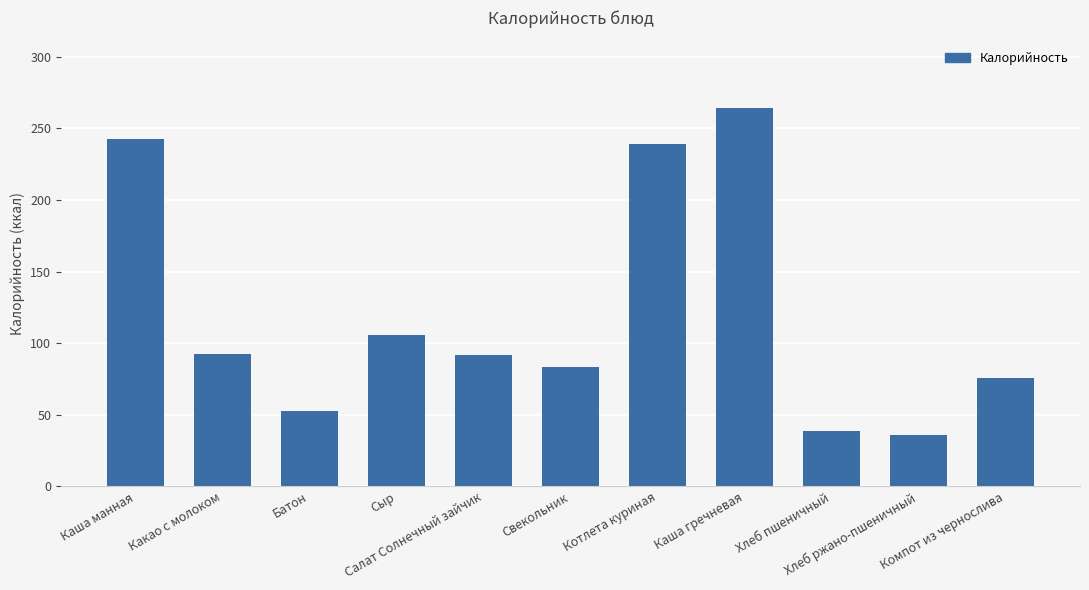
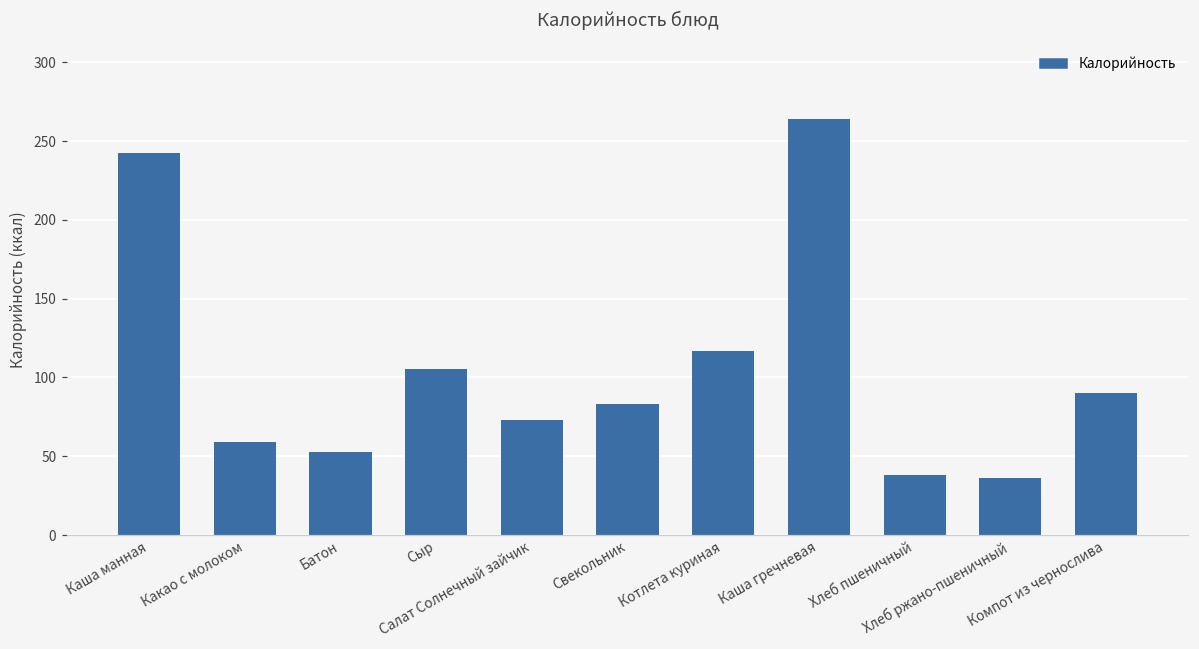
Какао с молоком: 92 -> 59
Салат Солнечный зайчик: 92 -> 73
Котлета куриная: 239 -> 117
Компот из чернослива: 76 -> 90
